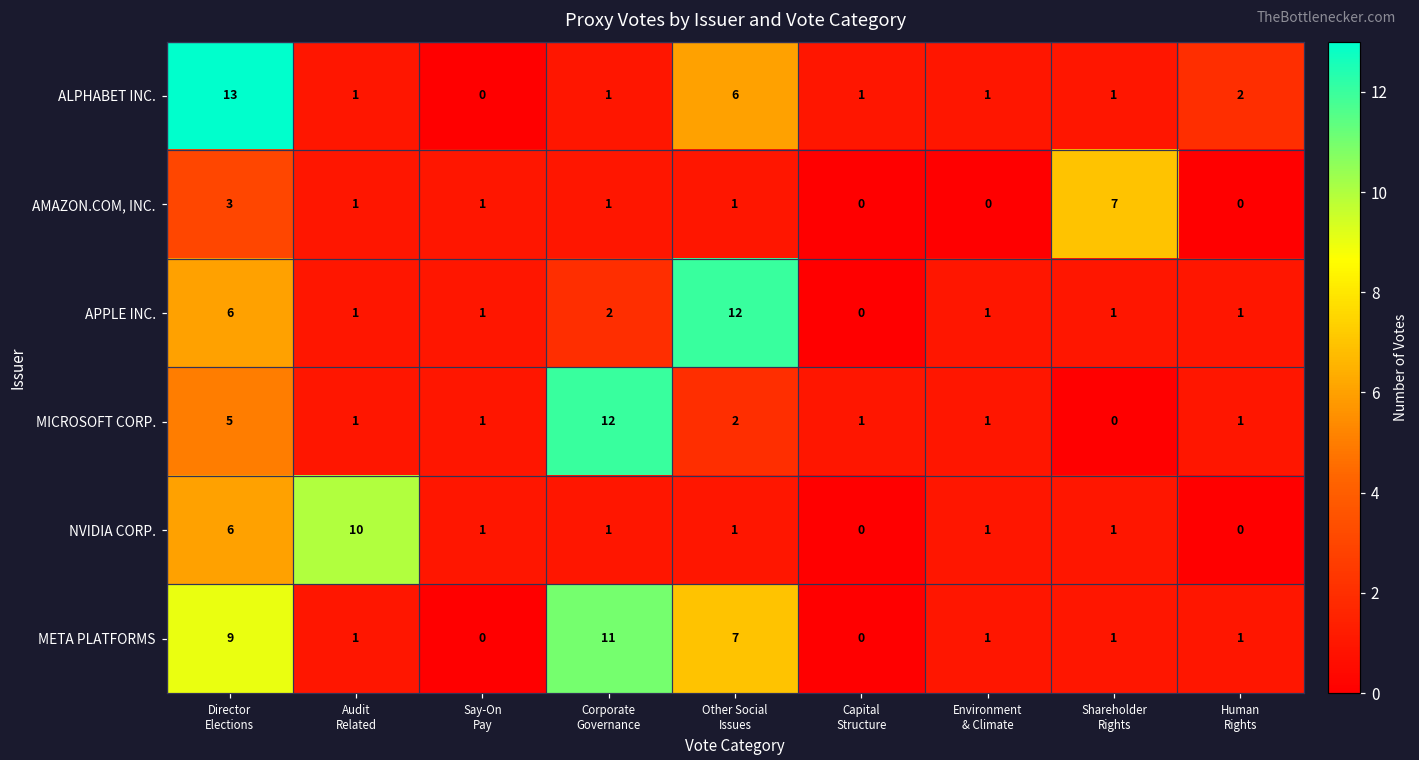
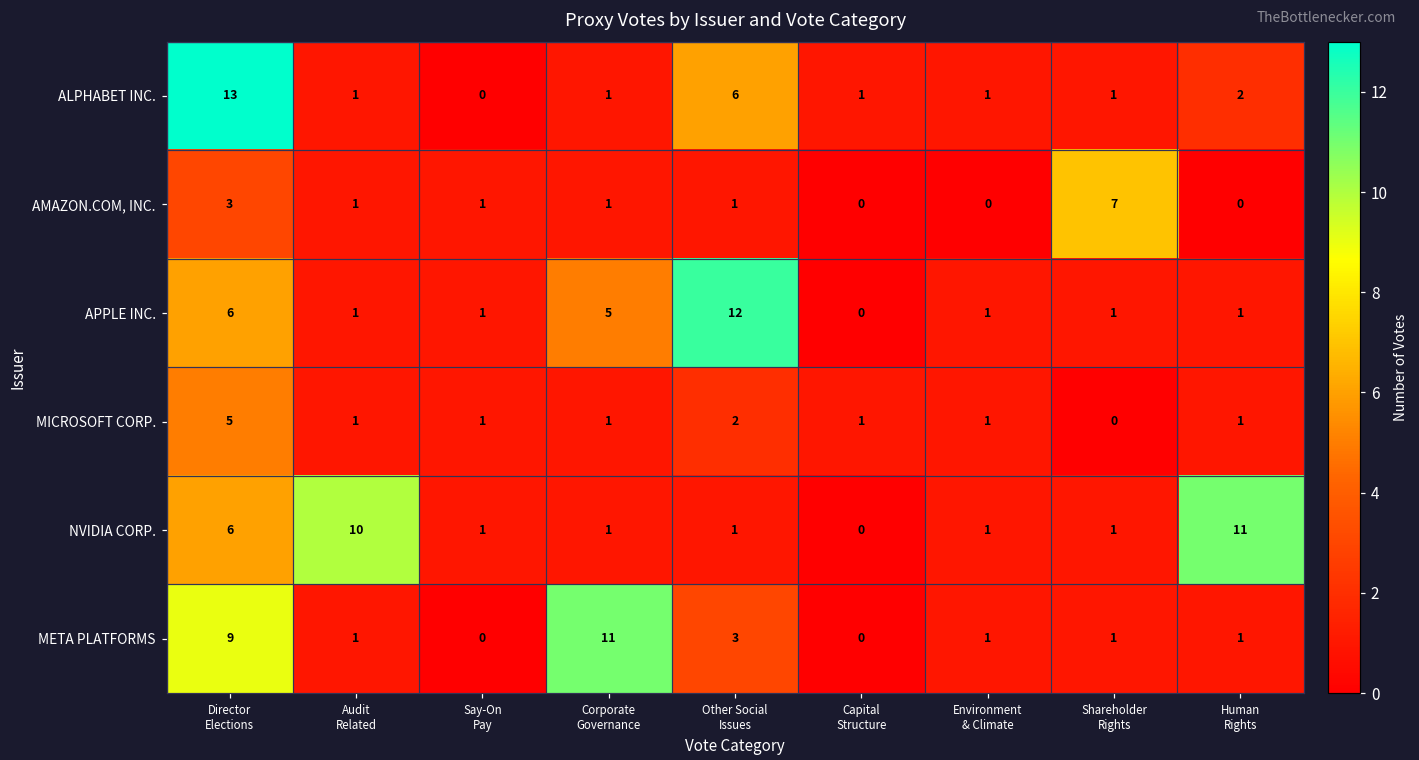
APPLE INC., Corporate Governance: 2 -> 5
MICROSOFT CORP., Corporate Governance: 12 -> 1
NVIDIA CORP., Human Rights: 0 -> 11
META PLATFORMS, Other Social Issues: 7 -> 3
